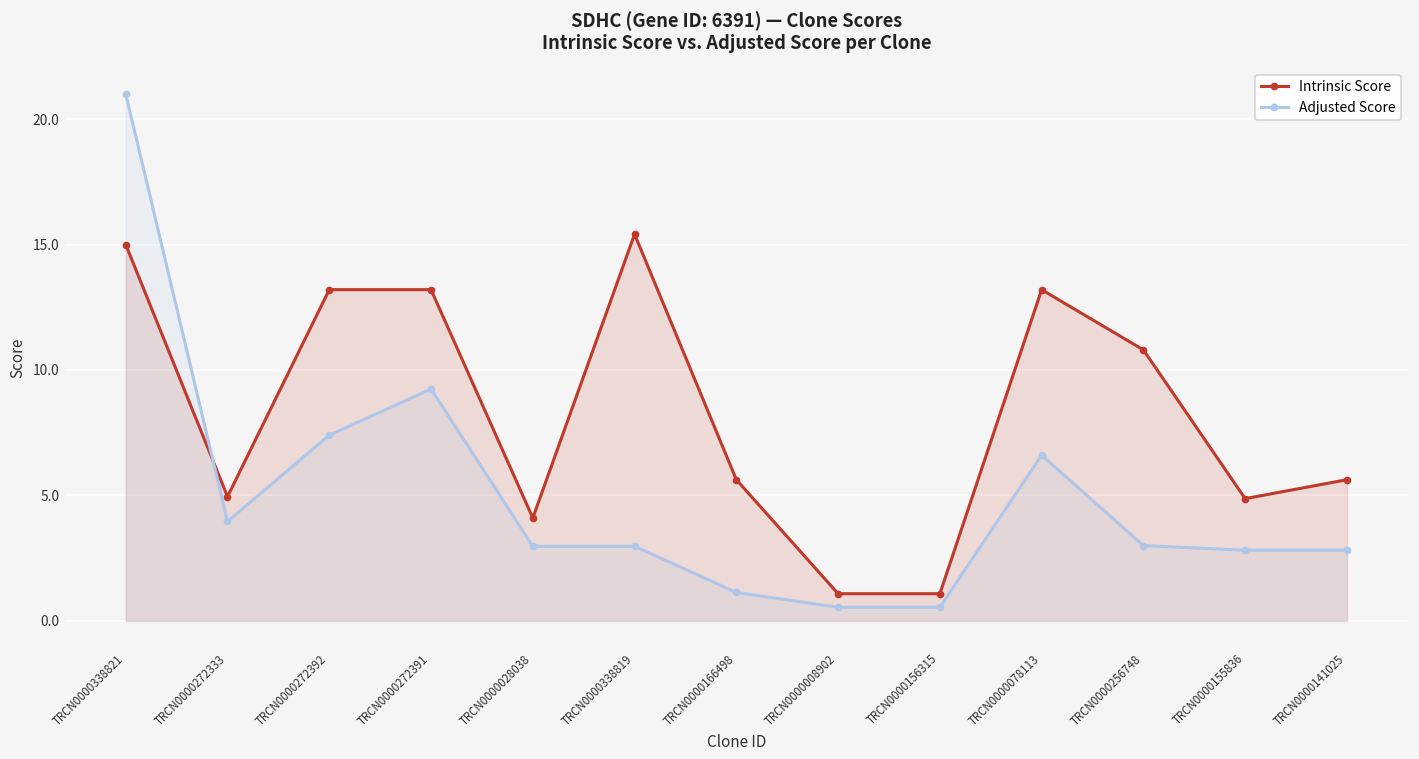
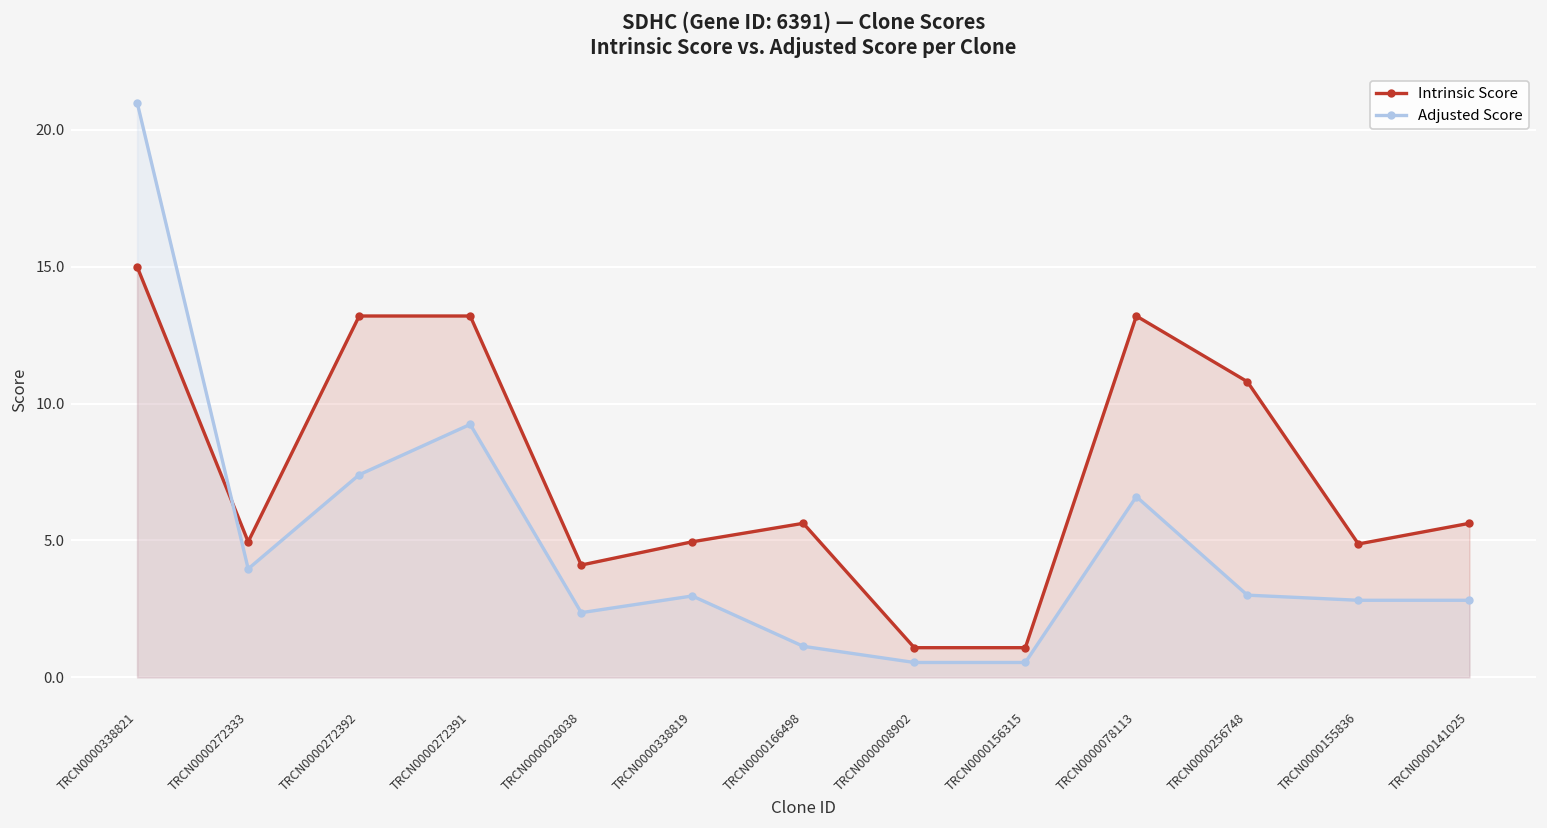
Adjusted Score, TRCN0000028038: 3.0 -> 2.4
Intrinsic Score, TRCN0000338819: 15.4 -> 5.0
